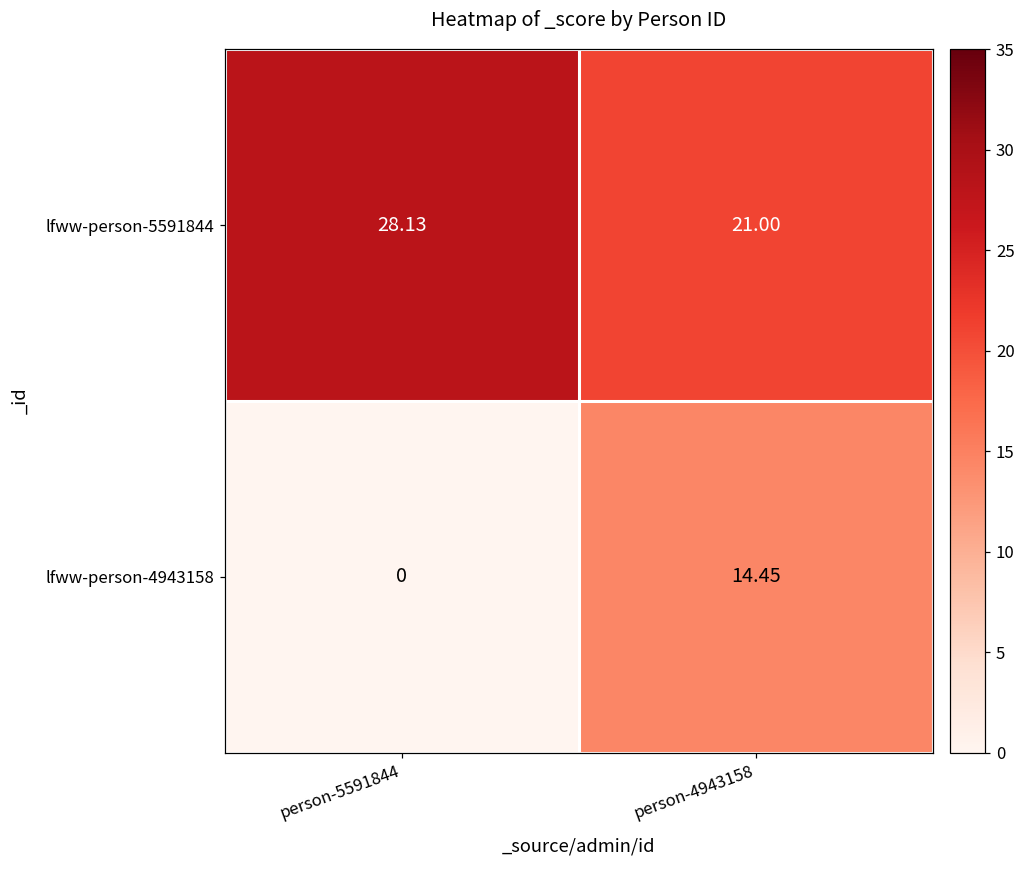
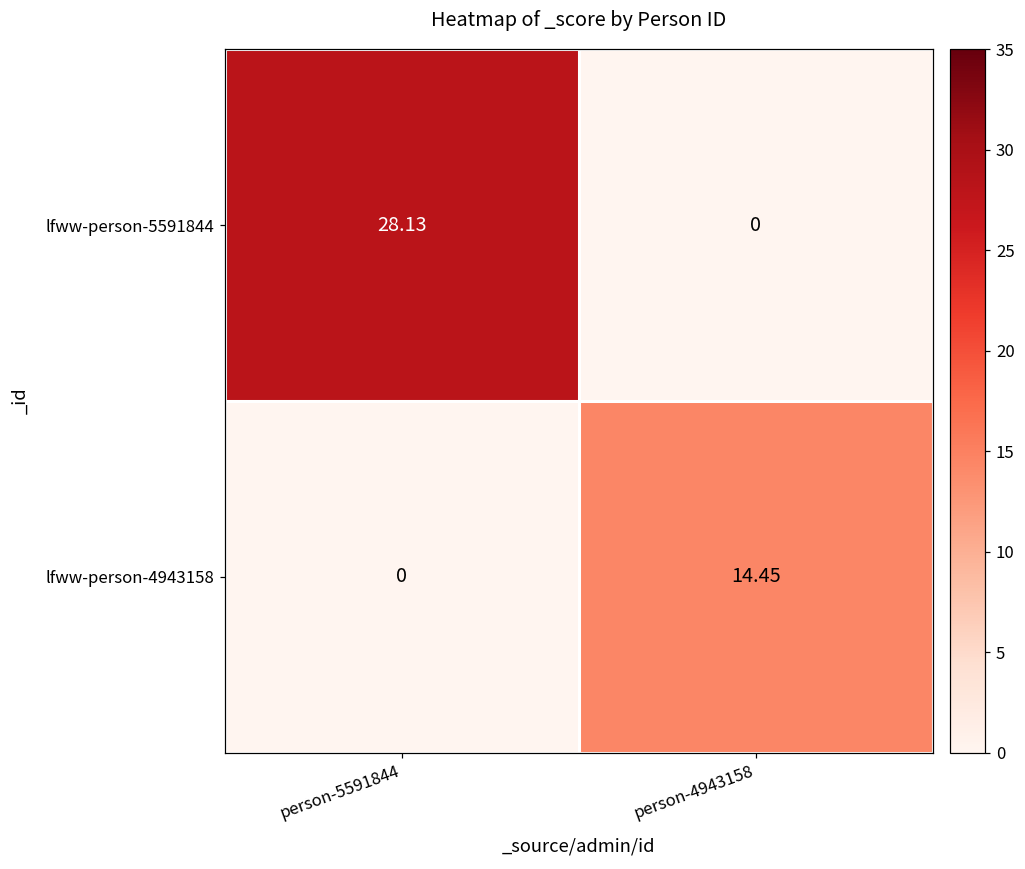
lfww-person-5591844, person-4943158: 21.00 -> 0
